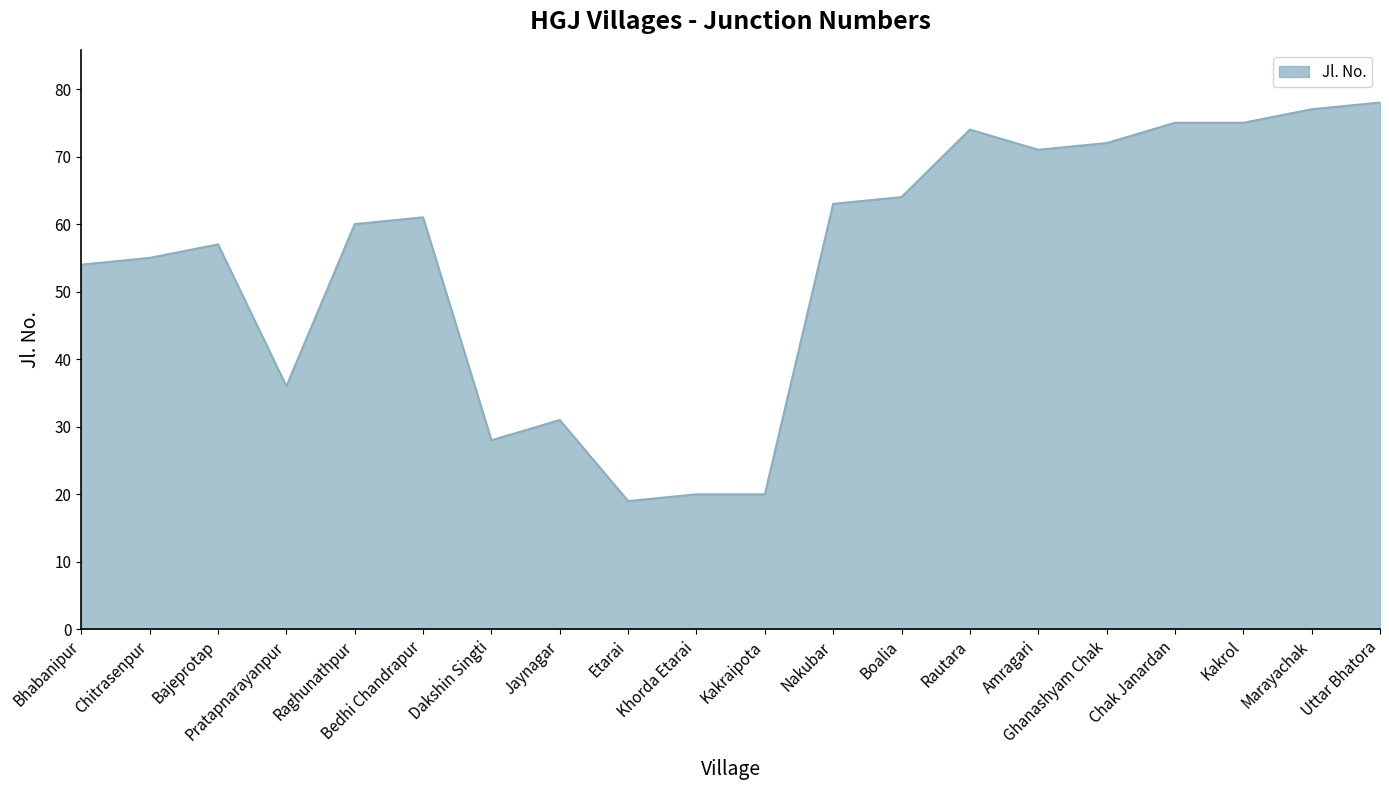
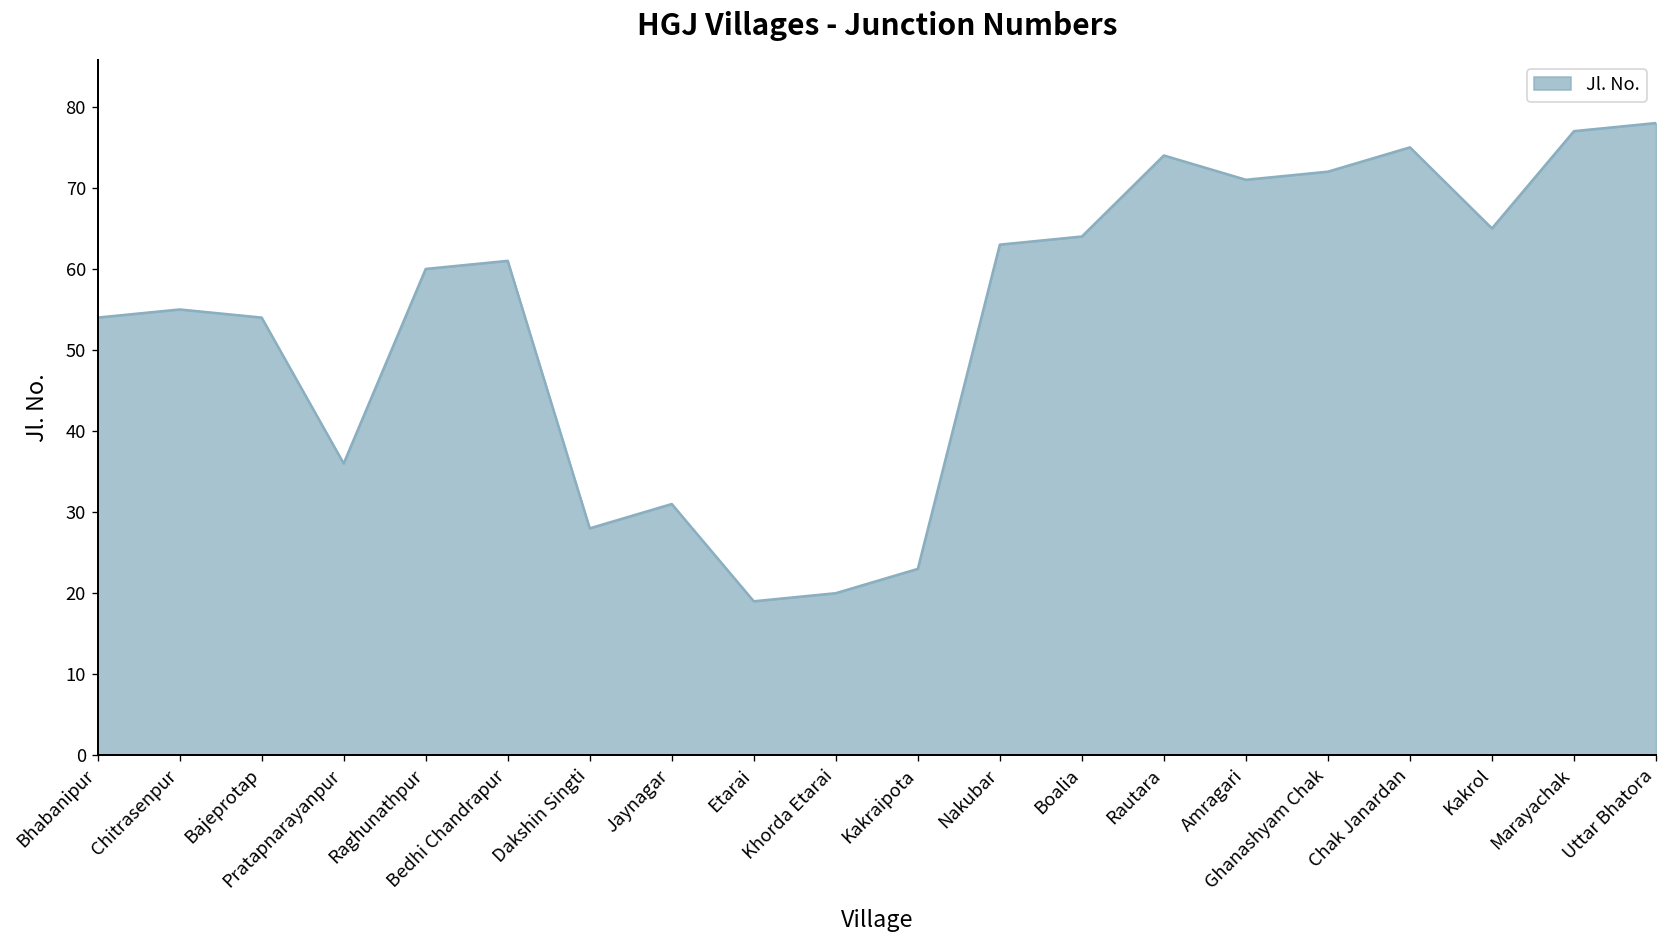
Bajeprotap: 57 -> 54
Kakraipota: 20 -> 23
Kakrol: 75 -> 65
